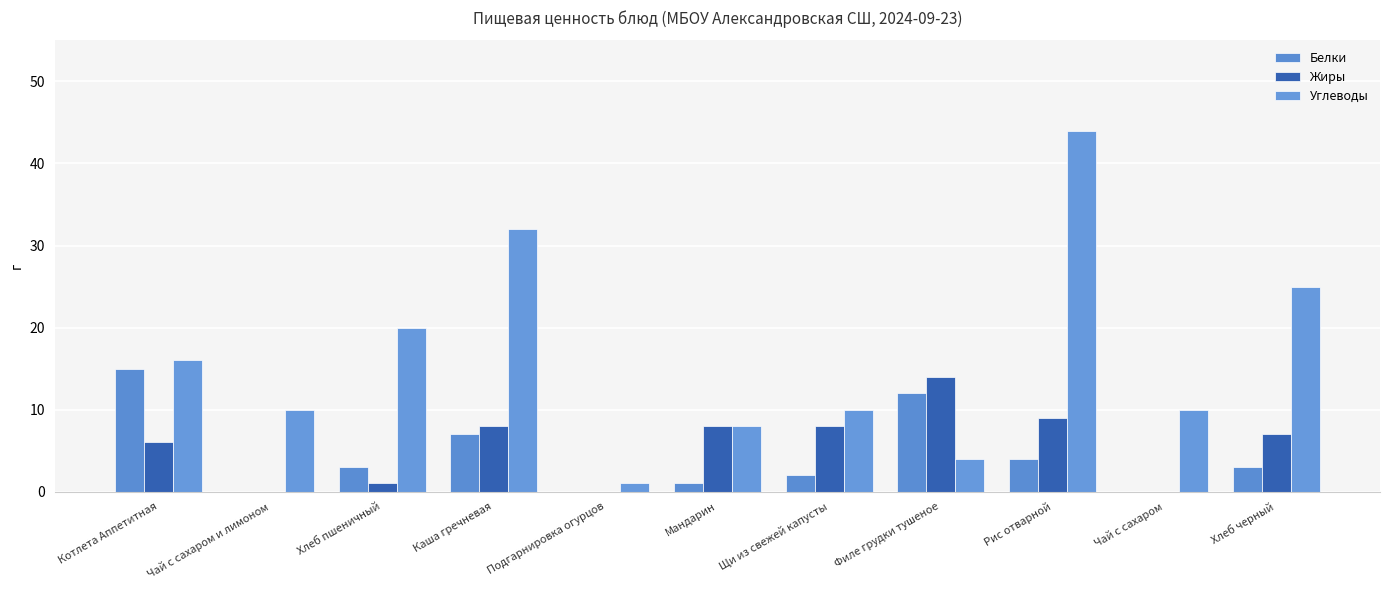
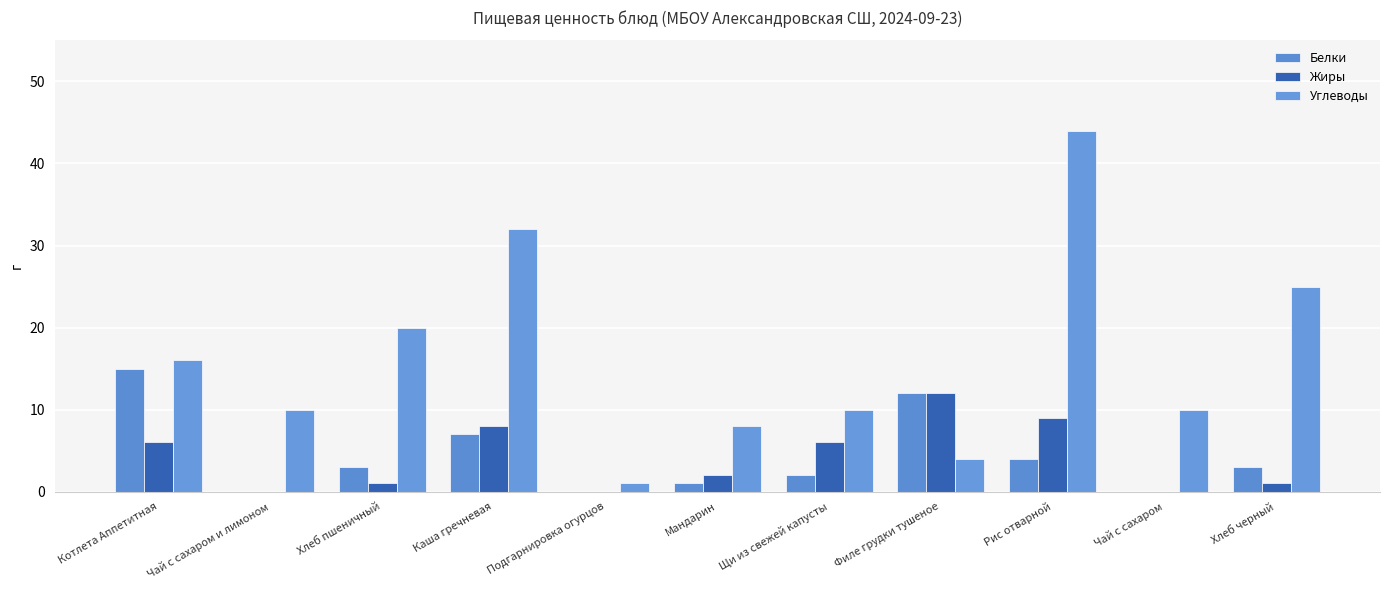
Жиры, Мандарин: 8 -> 2
Жиры, Щи из свежей капусты: 8 -> 6
Жиры, Филе грудки тушеное: 14 -> 12
Жиры, Хлеб черный: 7 -> 1
